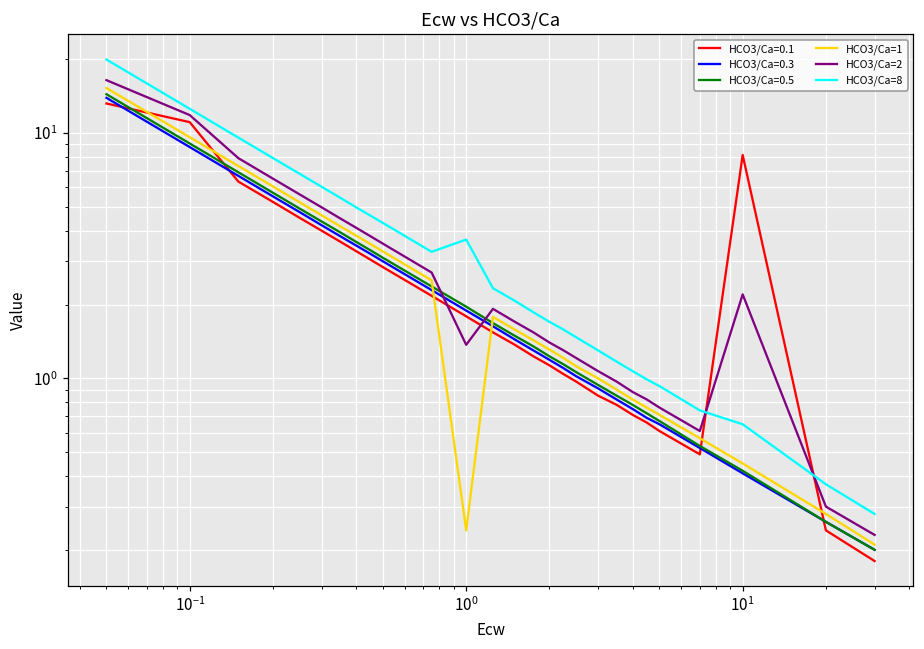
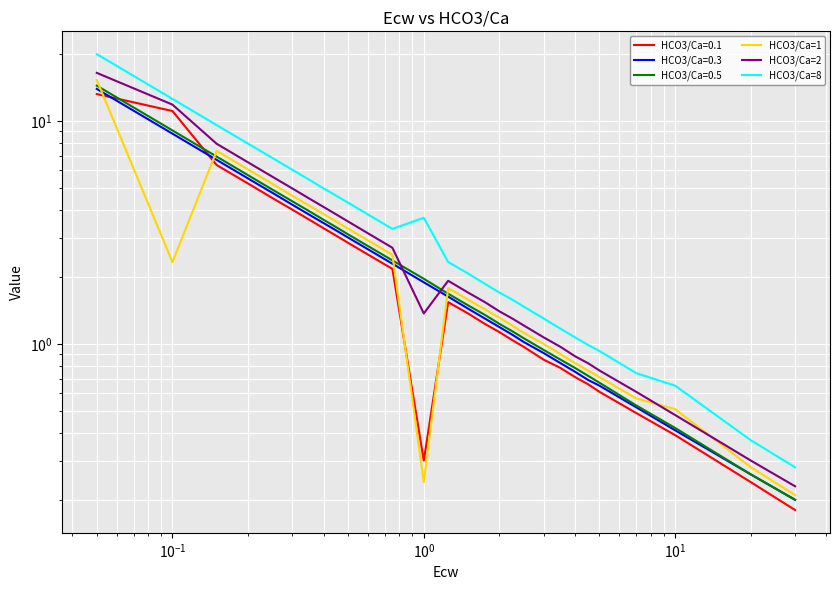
HCO3/Ca=1, 10^-1: 9.6 -> 2.3
HCO3/Ca=0.1, 10^0: 1.8 -> 0.30
HCO3/Ca=0.1, 10^1: 8.1 -> 0.39
HCO3/Ca=1, 10^1: 0.45 -> 0.51
HCO3/Ca=2, 10^1: 2.2 -> 0.48
